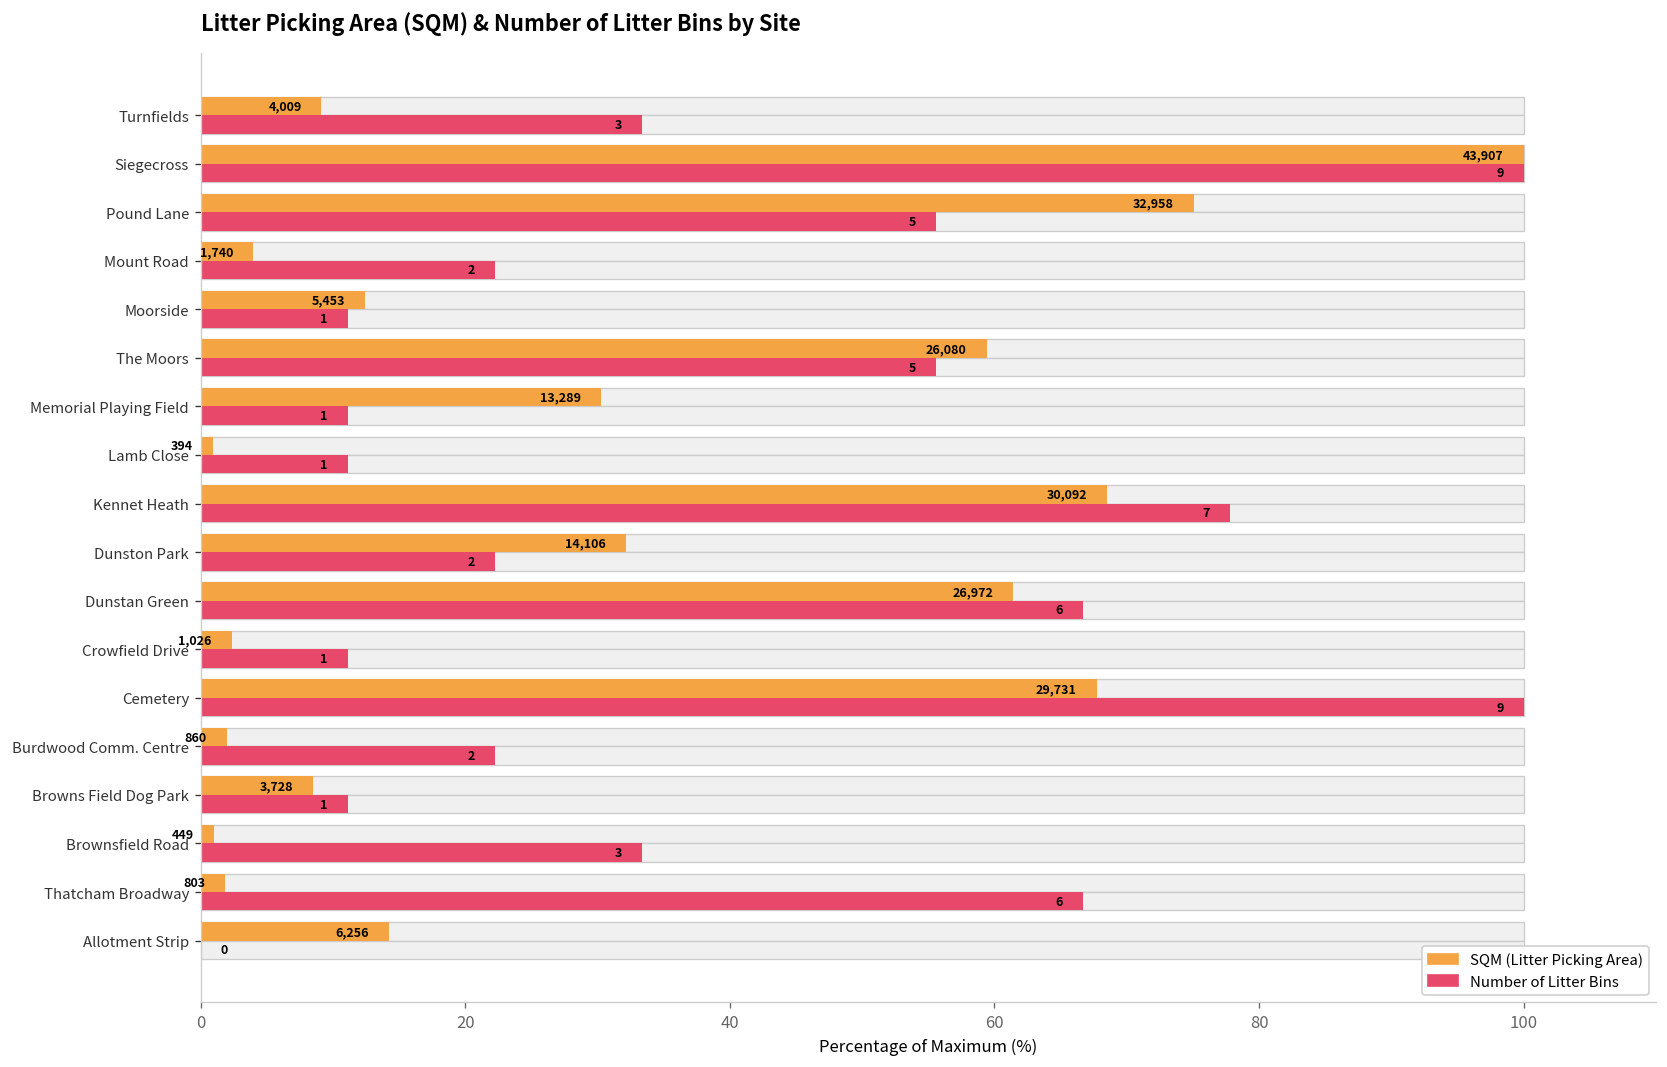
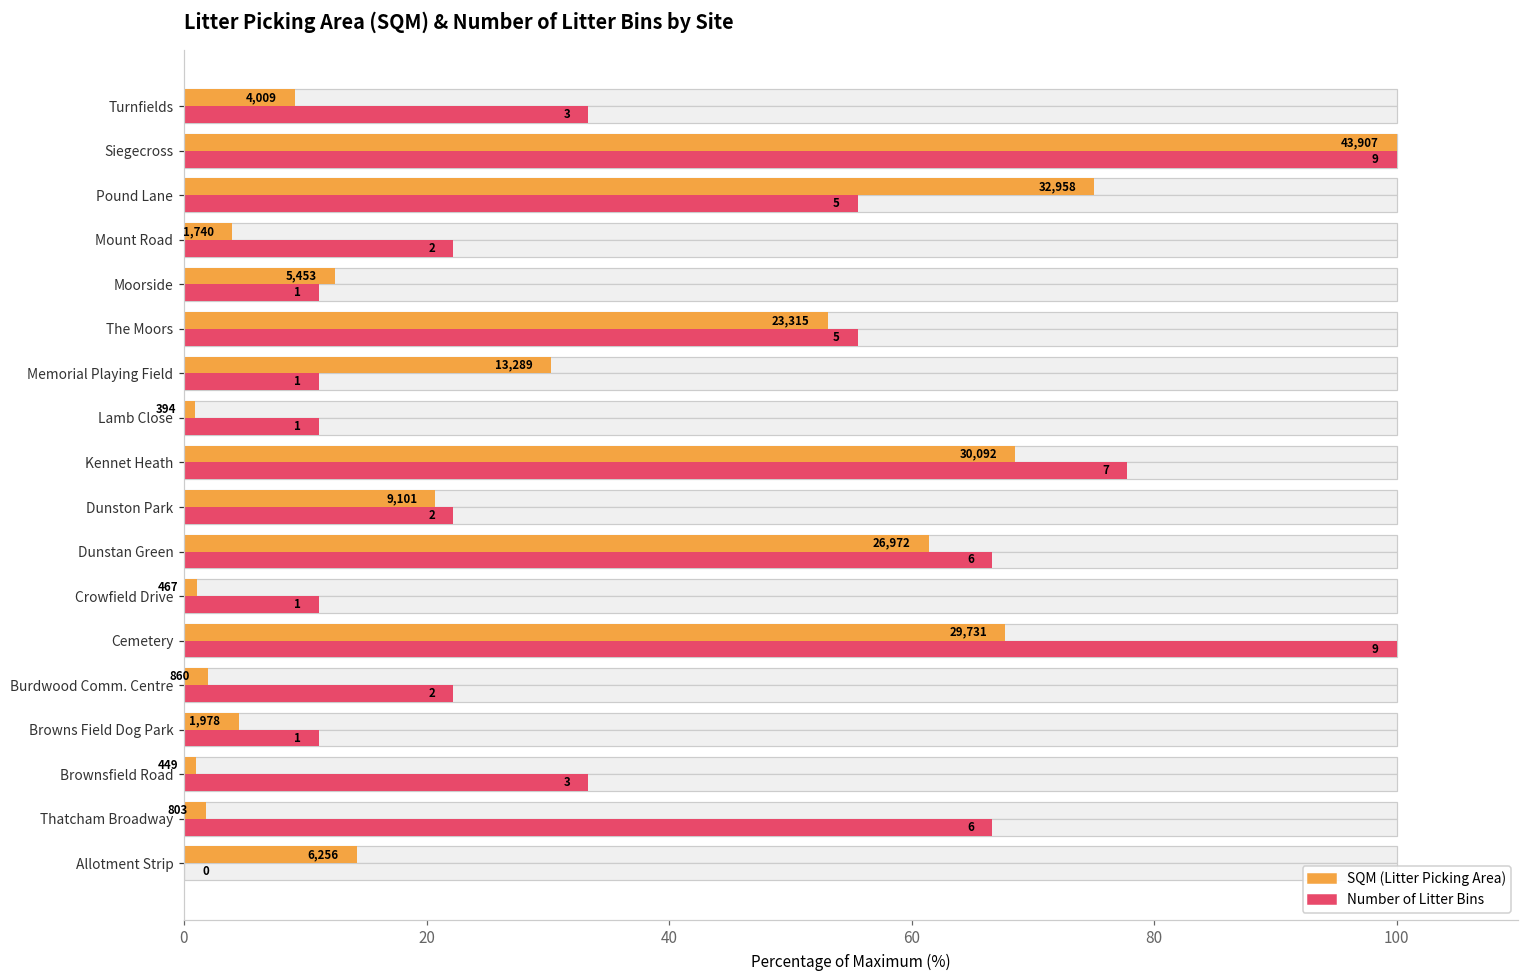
SQM (Litter Picking Area), The Moors: 26,080 -> 23,315
SQM (Litter Picking Area), Dunston Park: 14,106 -> 9,101
SQM (Litter Picking Area), Crowfield Drive: 1,026 -> 467
SQM (Litter Picking Area), Browns Field Dog Park: 3,728 -> 1,978
